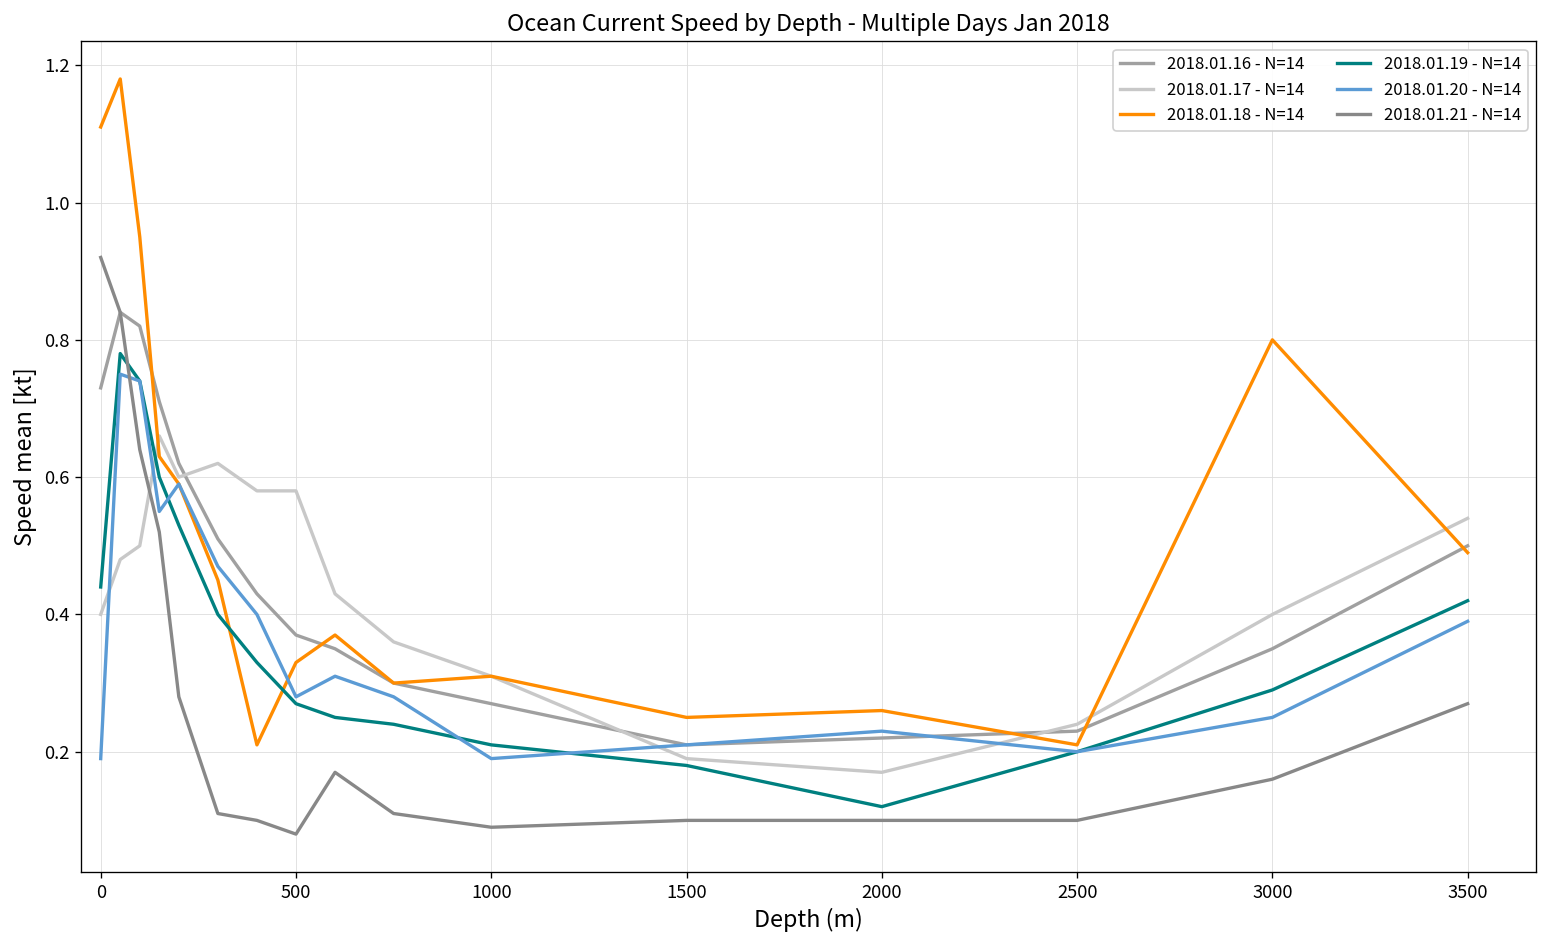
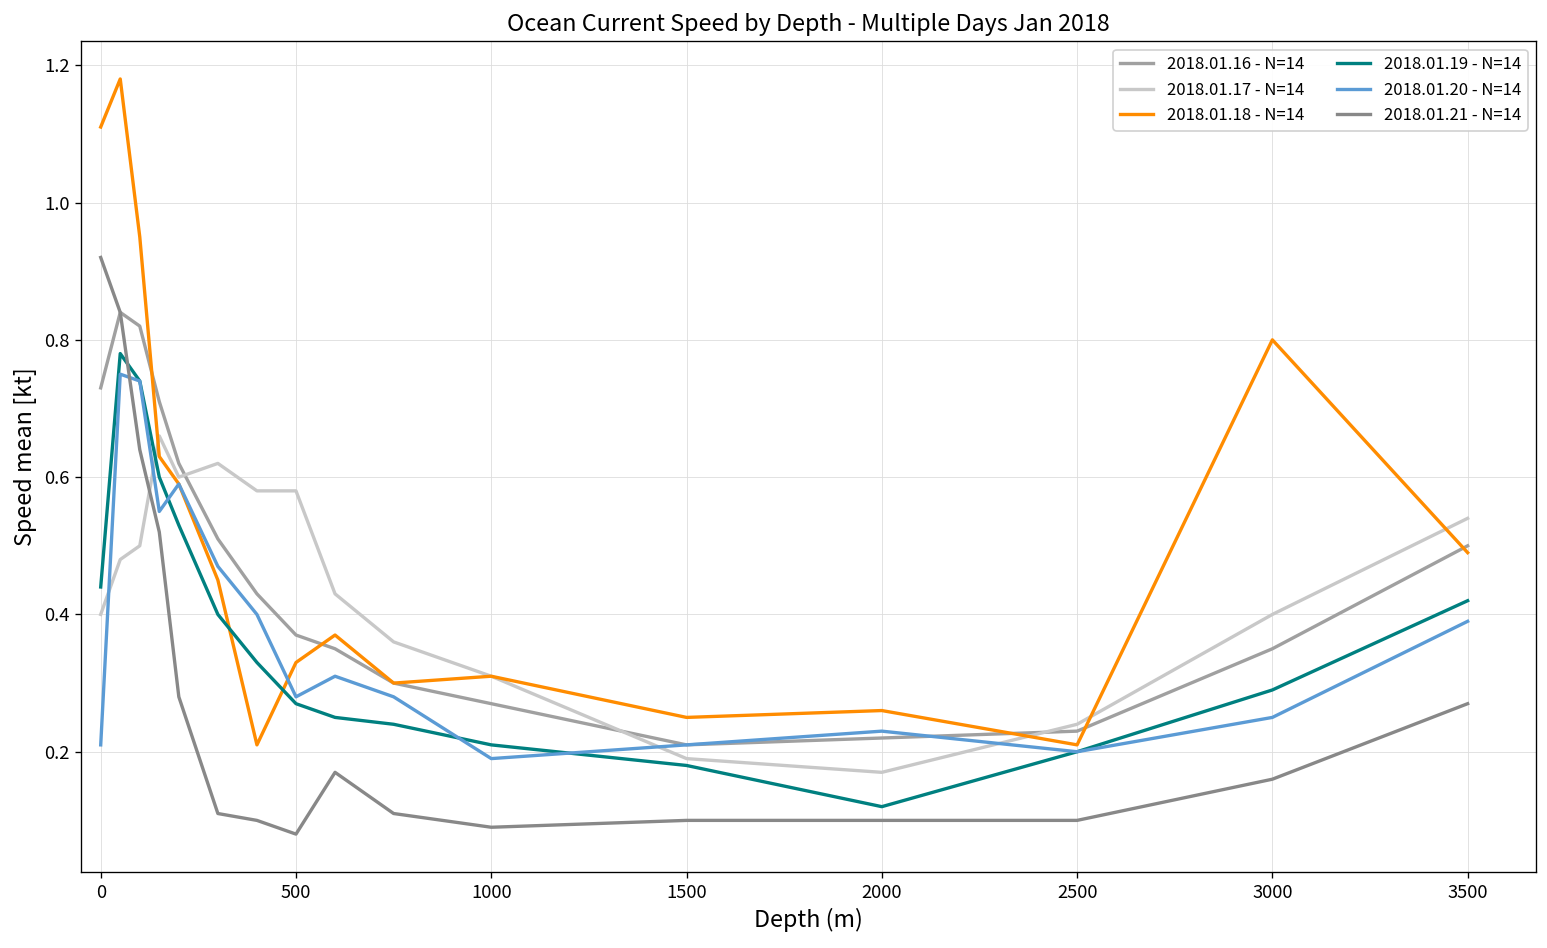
2018.01.20 - N=14, 0: 0.19 -> 0.21
